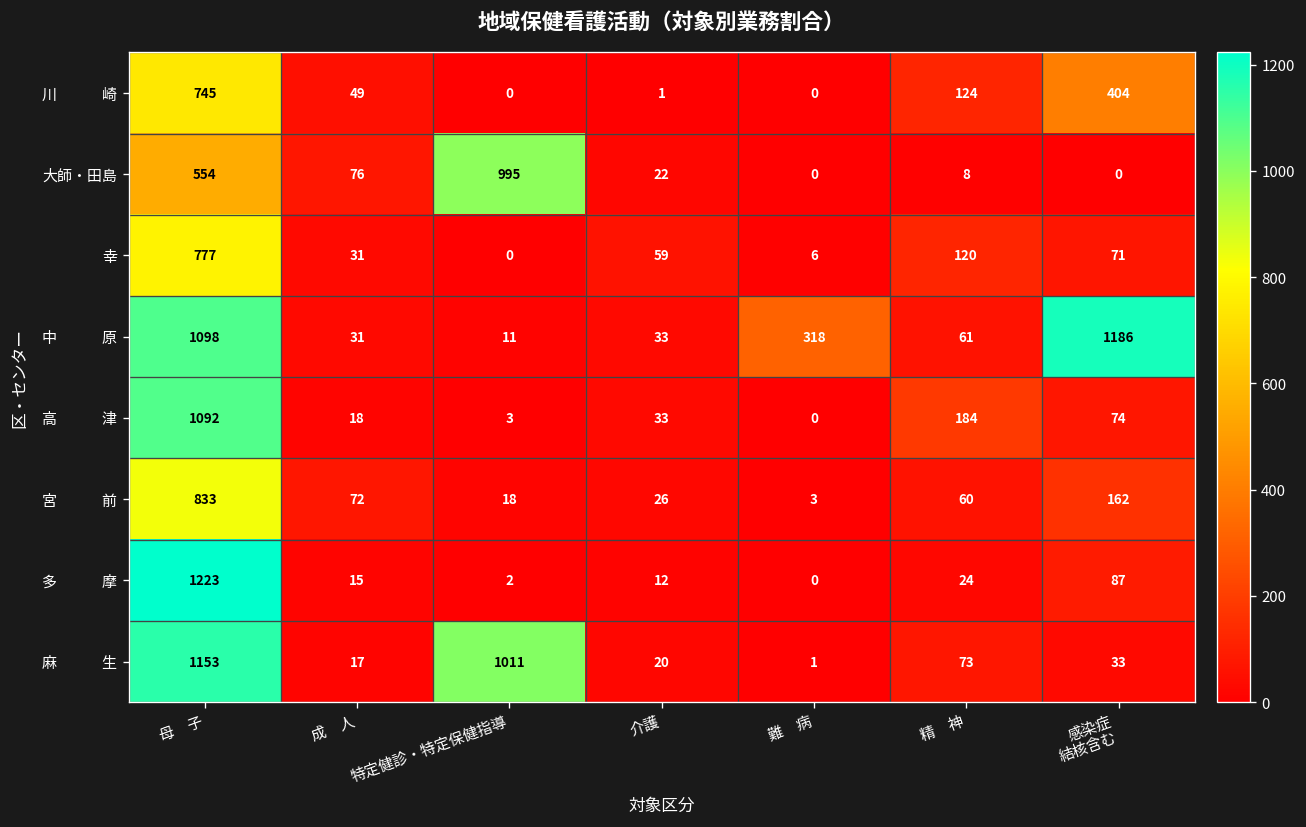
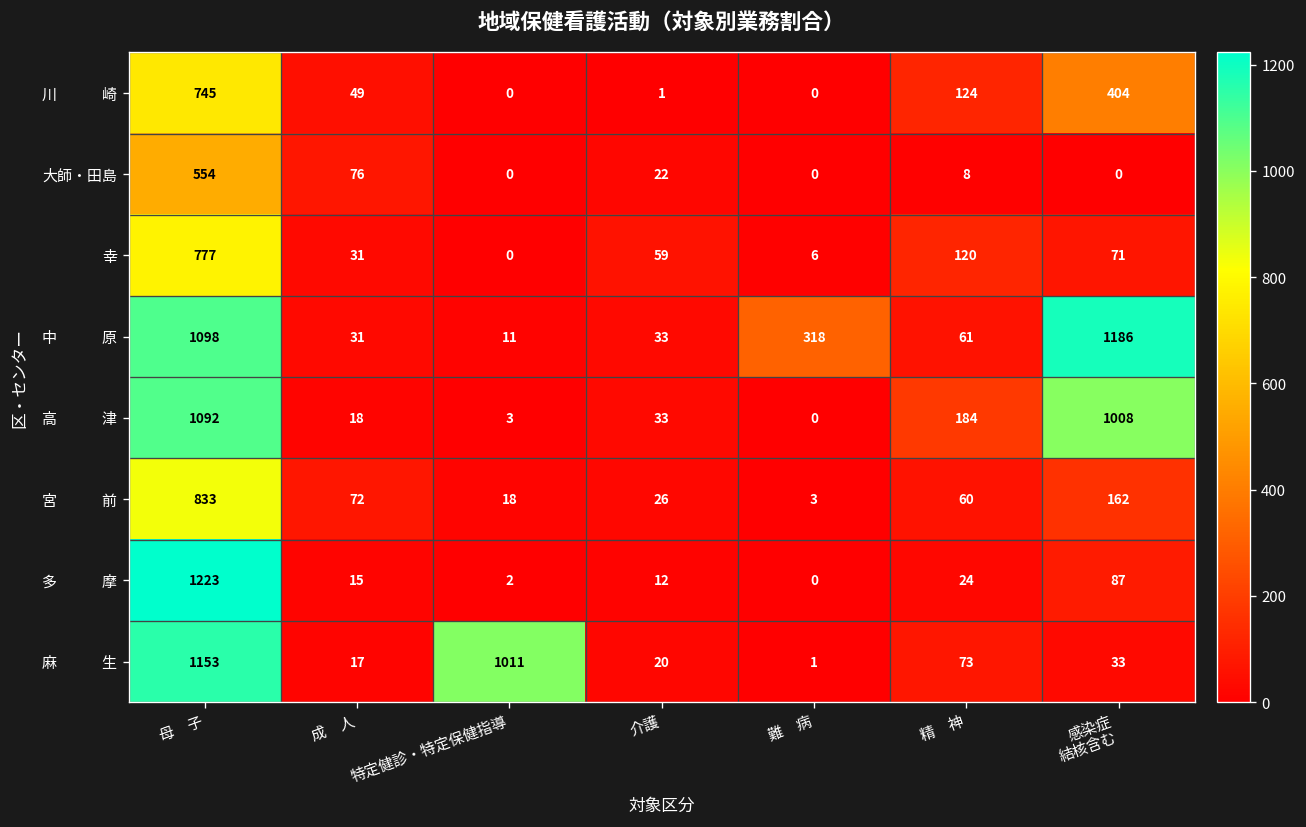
大師・田島, 特定健診・特定保健指導: 995 -> 0
高 津, 感染症 結核含む: 74 -> 1008
